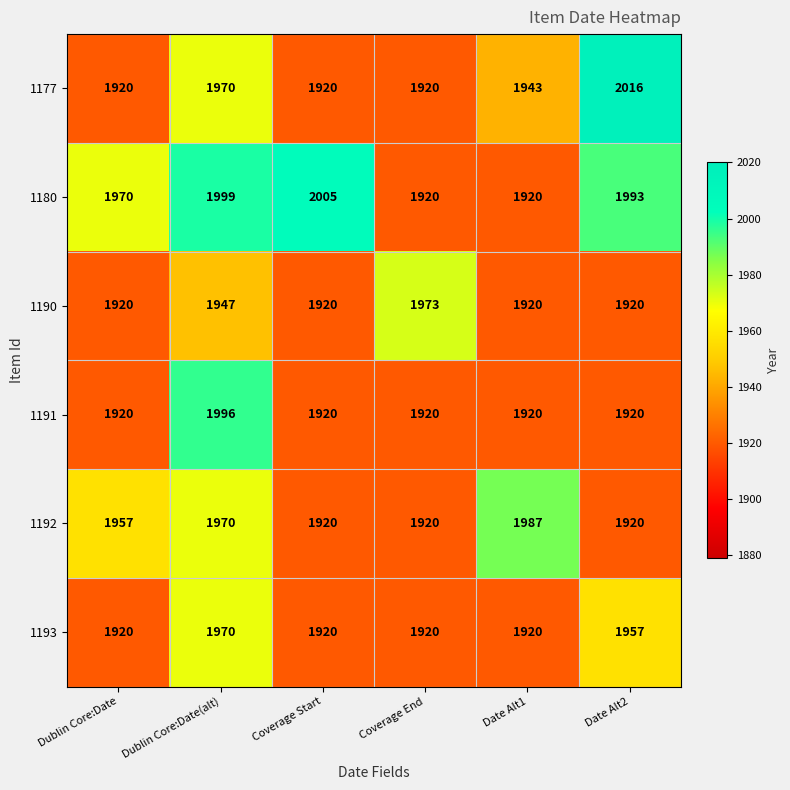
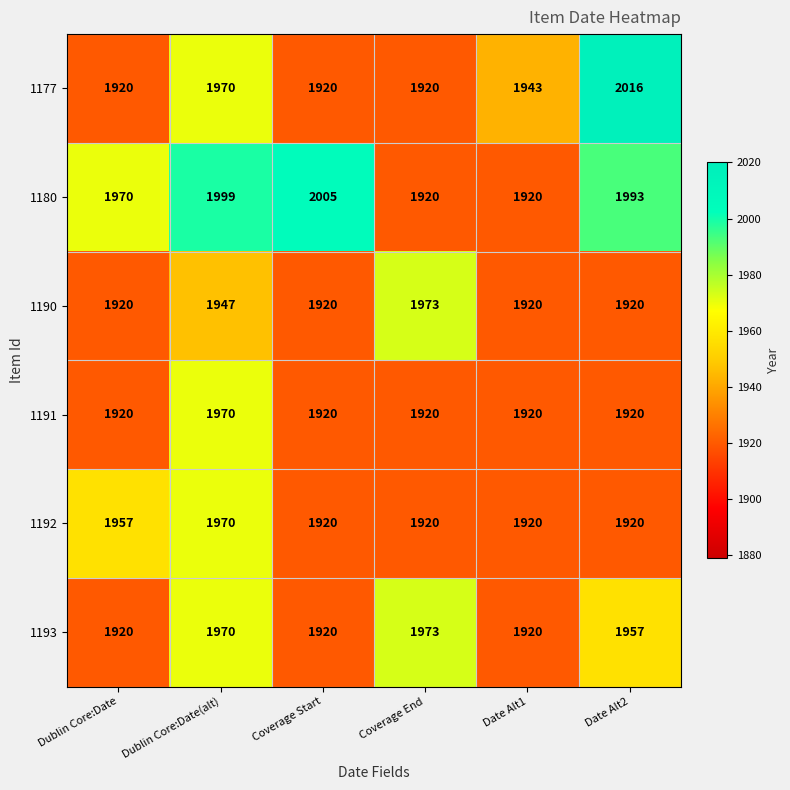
1191, Dublin Core:Date(alt): 1996 -> 1970
1192, Date Alt1: 1987 -> 1920
1193, Coverage End: 1920 -> 1973
